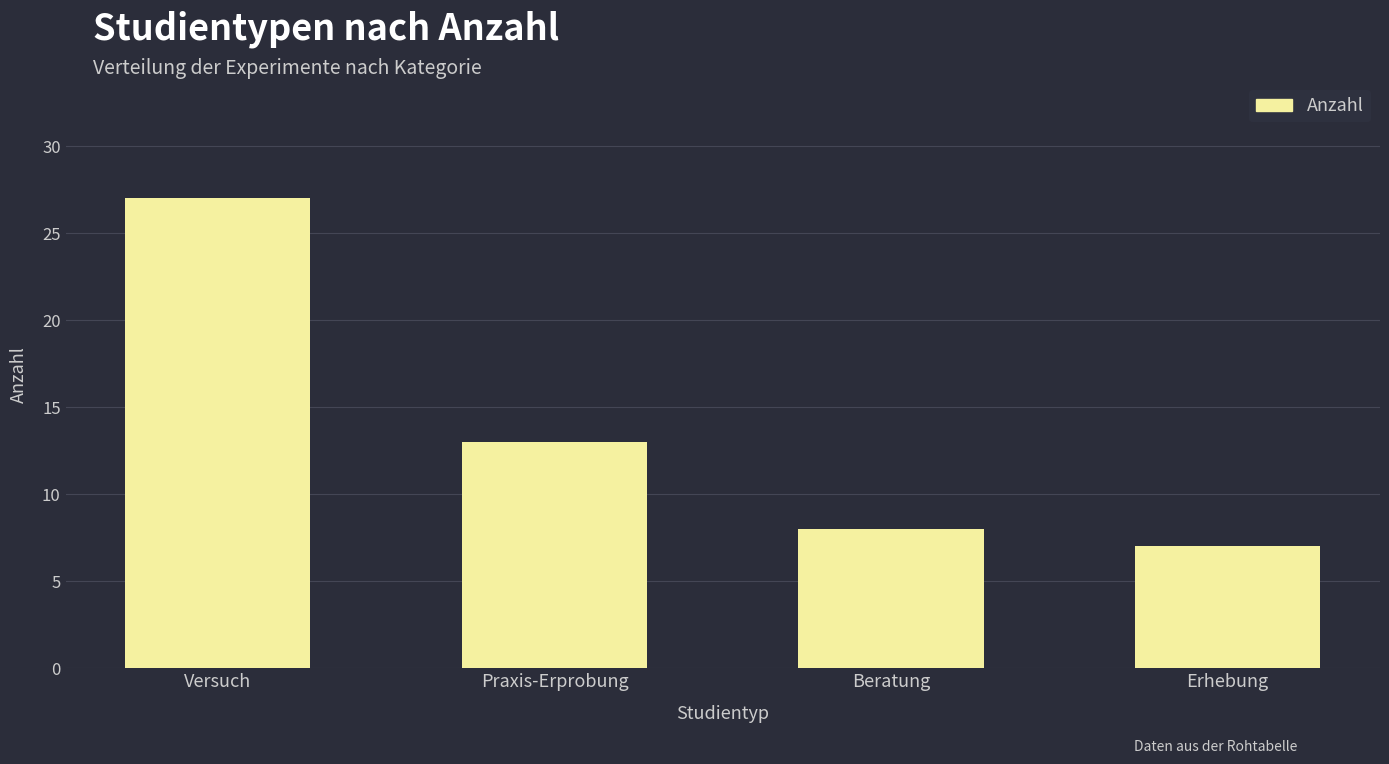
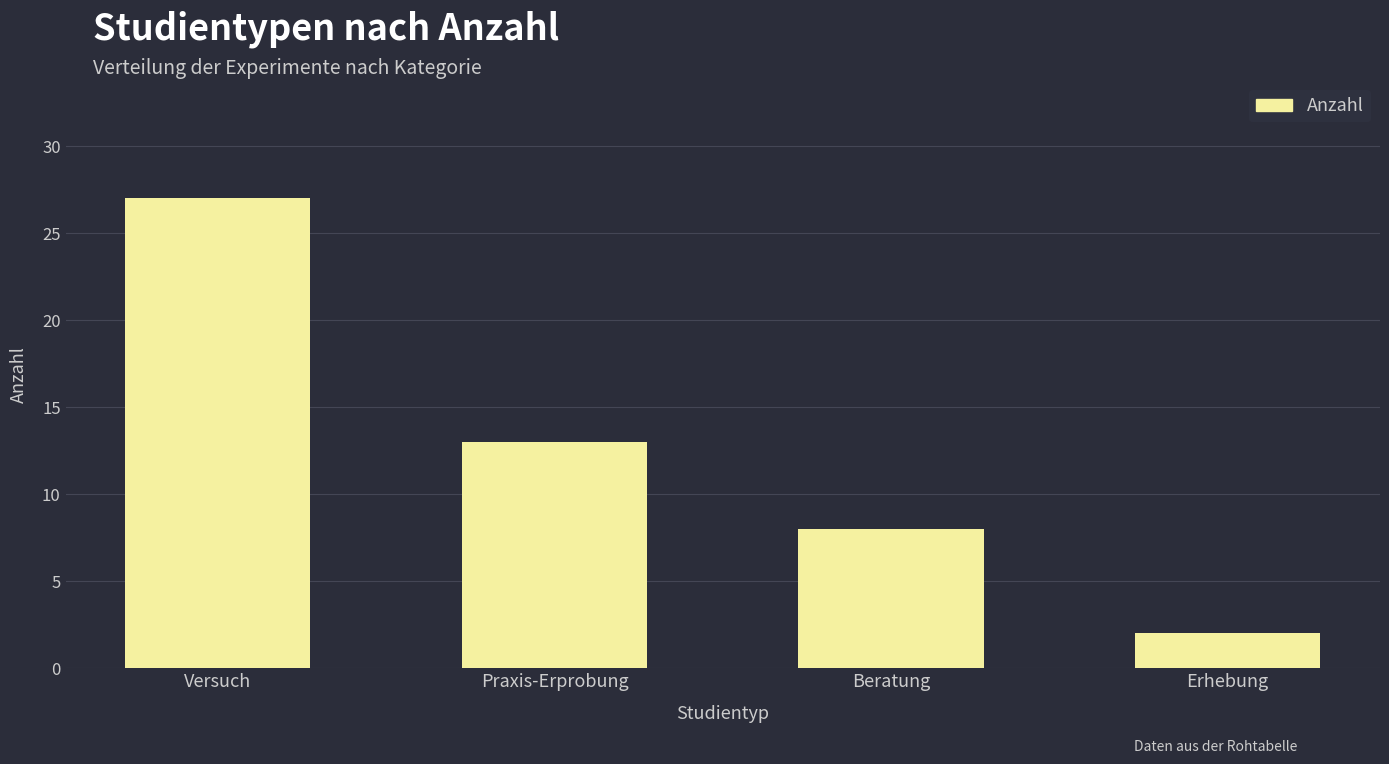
Erhebung: 7 -> 2
